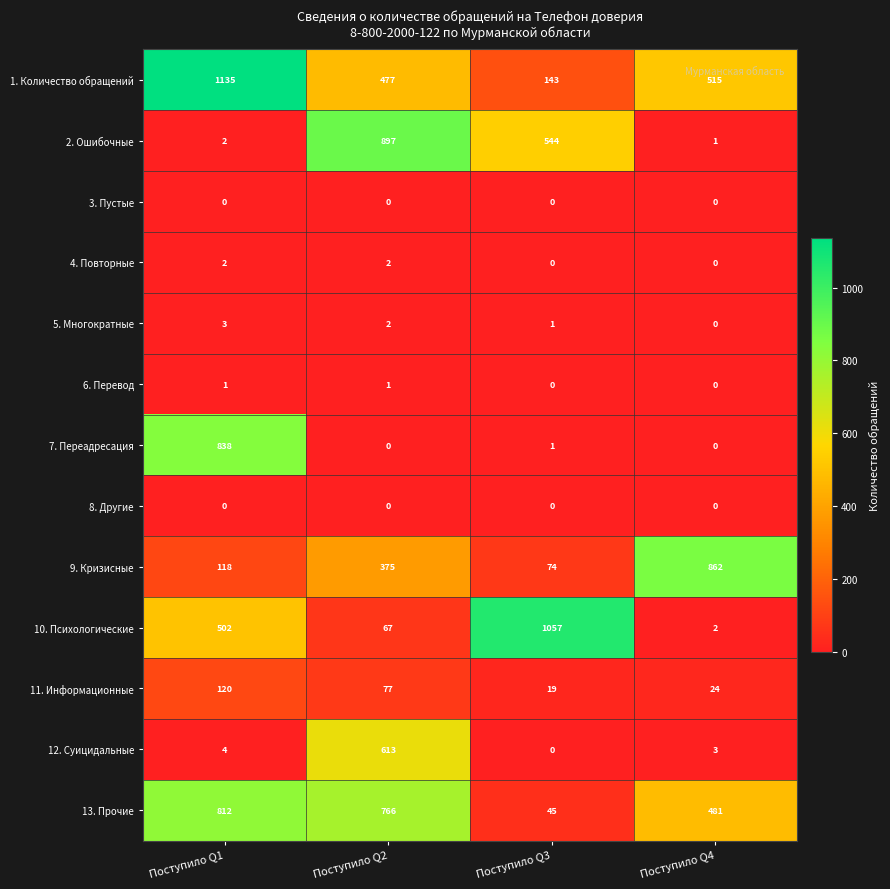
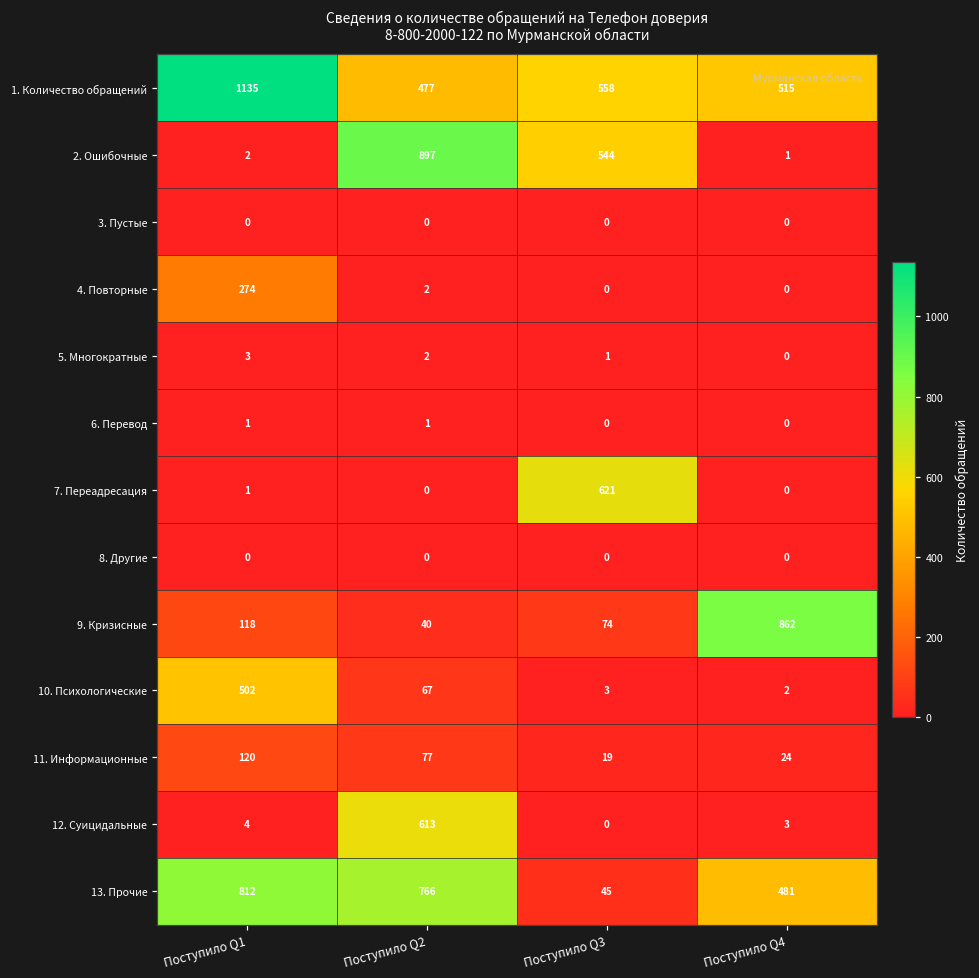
1. Количество обращений, Поступило Q3: 143 -> 558
4. Повторные, Поступило Q1: 2 -> 274
7. Переадресация, Поступило Q1: 838 -> 1
7. Переадресация, Поступило Q3: 1 -> 621
9. Кризисные, Поступило Q2: 375 -> 40
10. Психологические, Поступило Q3: 1057 -> 3
